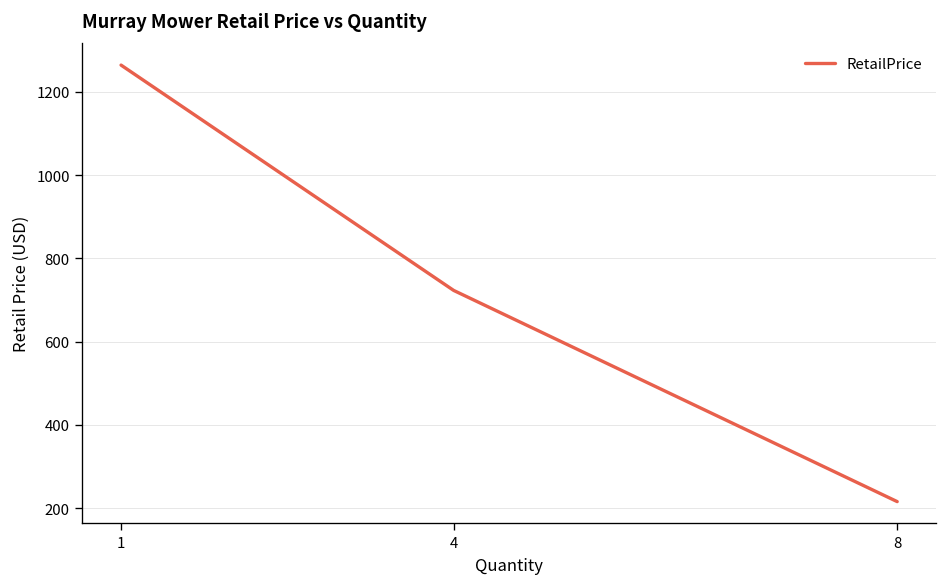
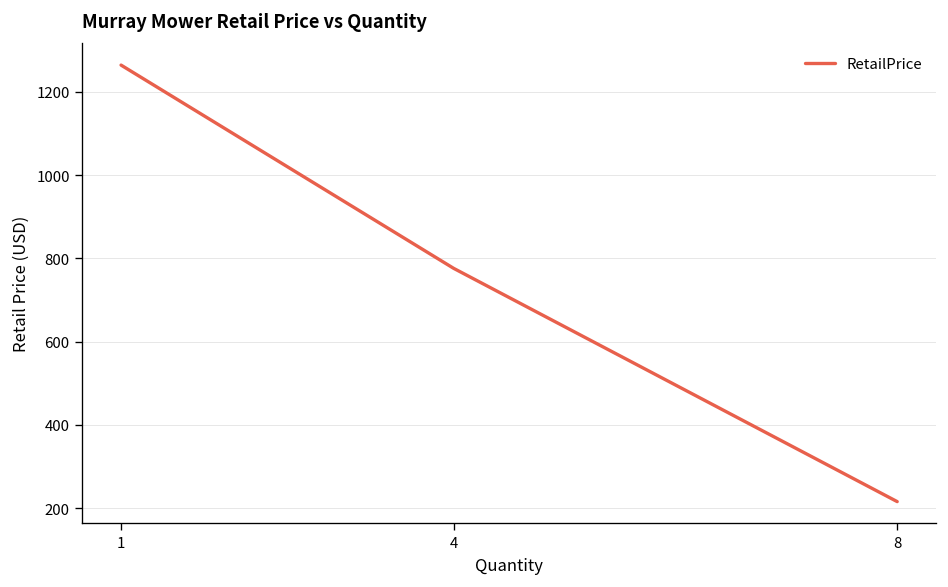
4: 720 -> 780
